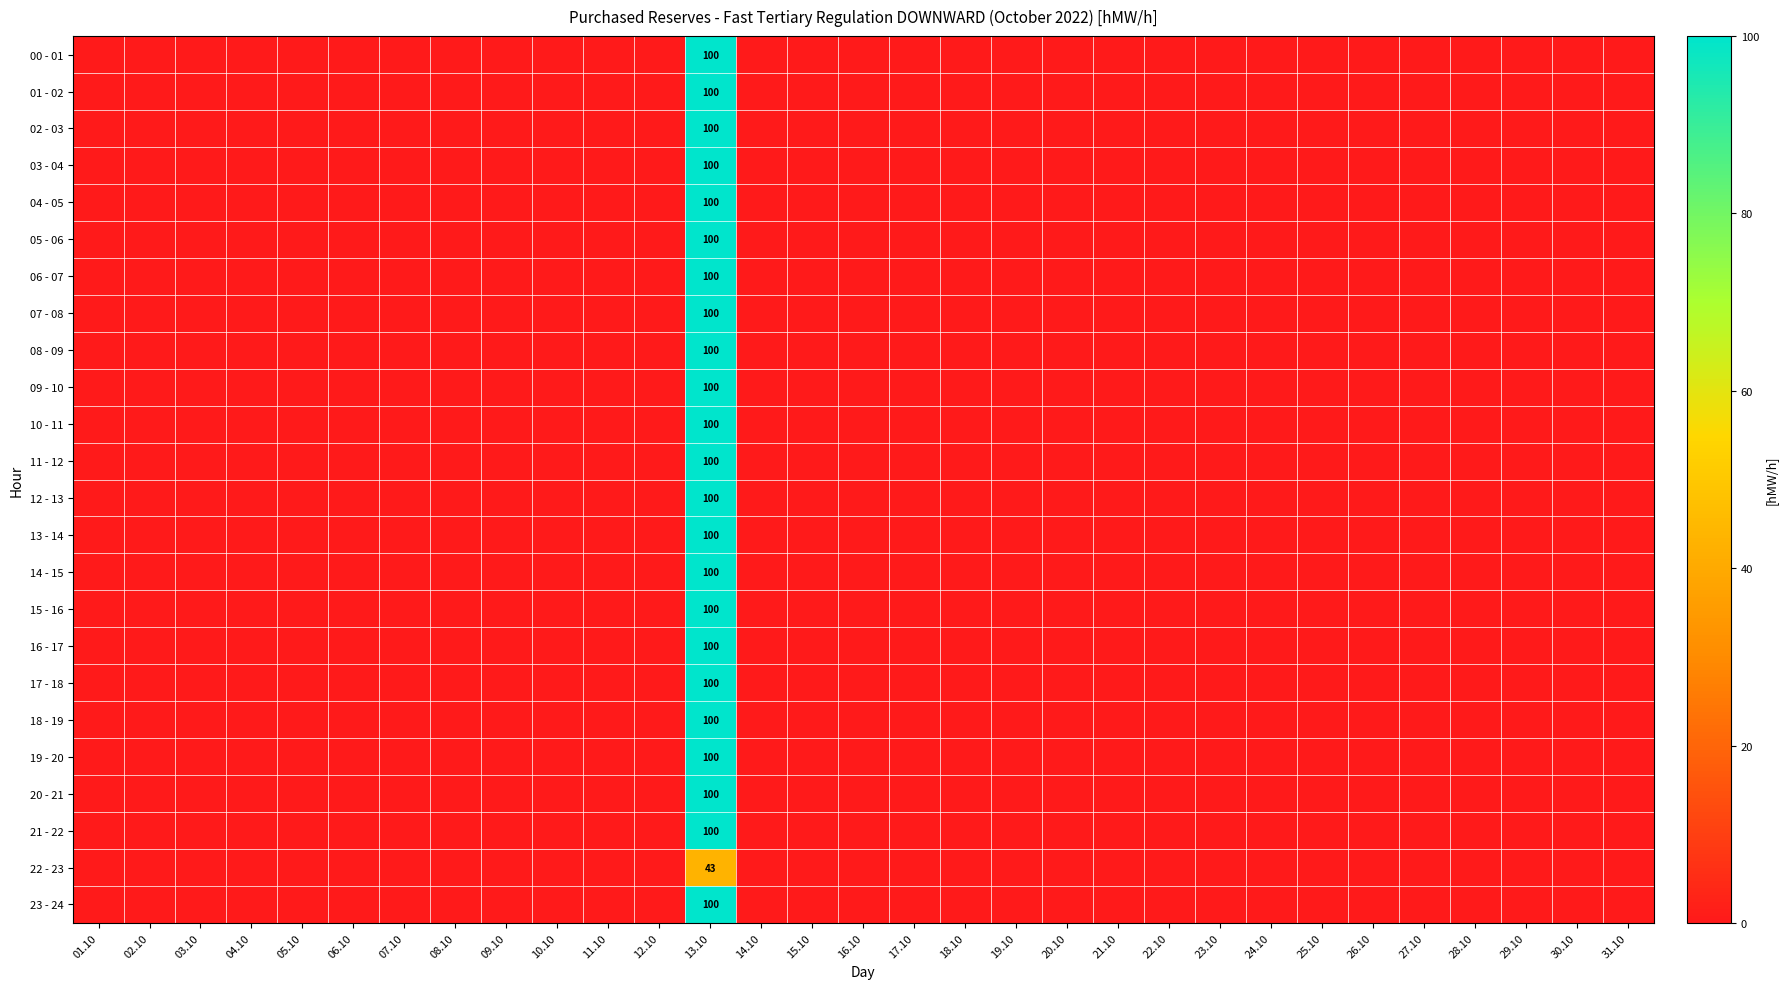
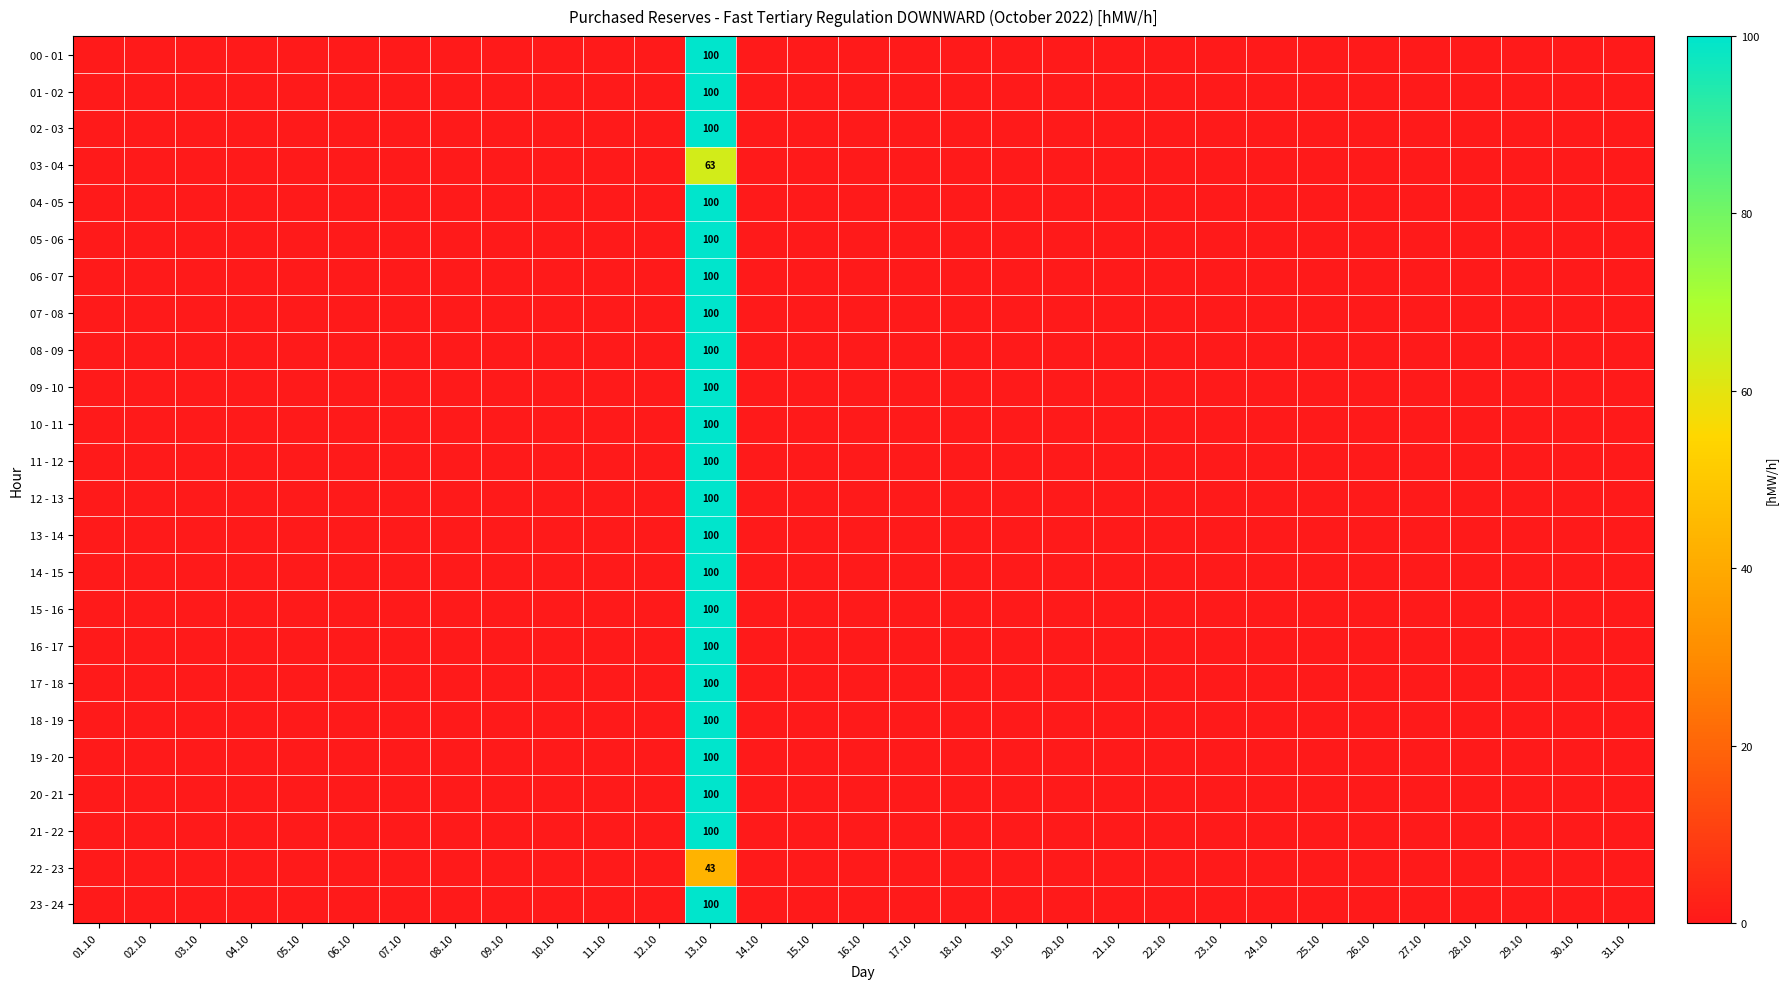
03 - 04, 13.10: 100 -> 63
